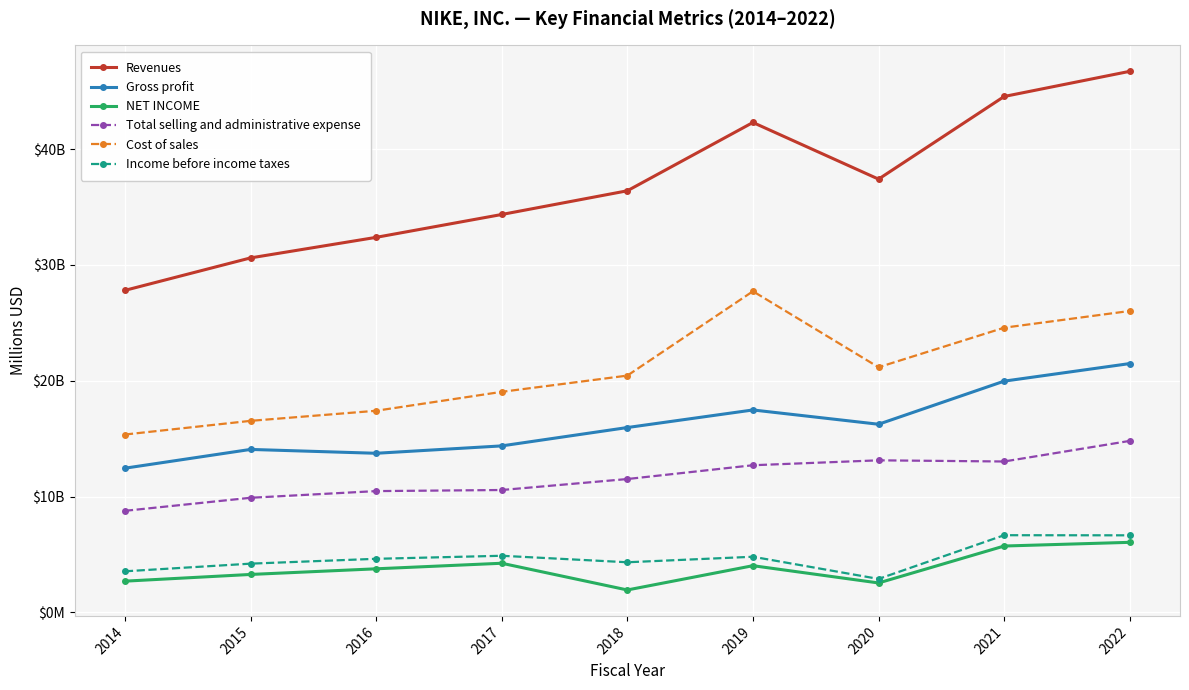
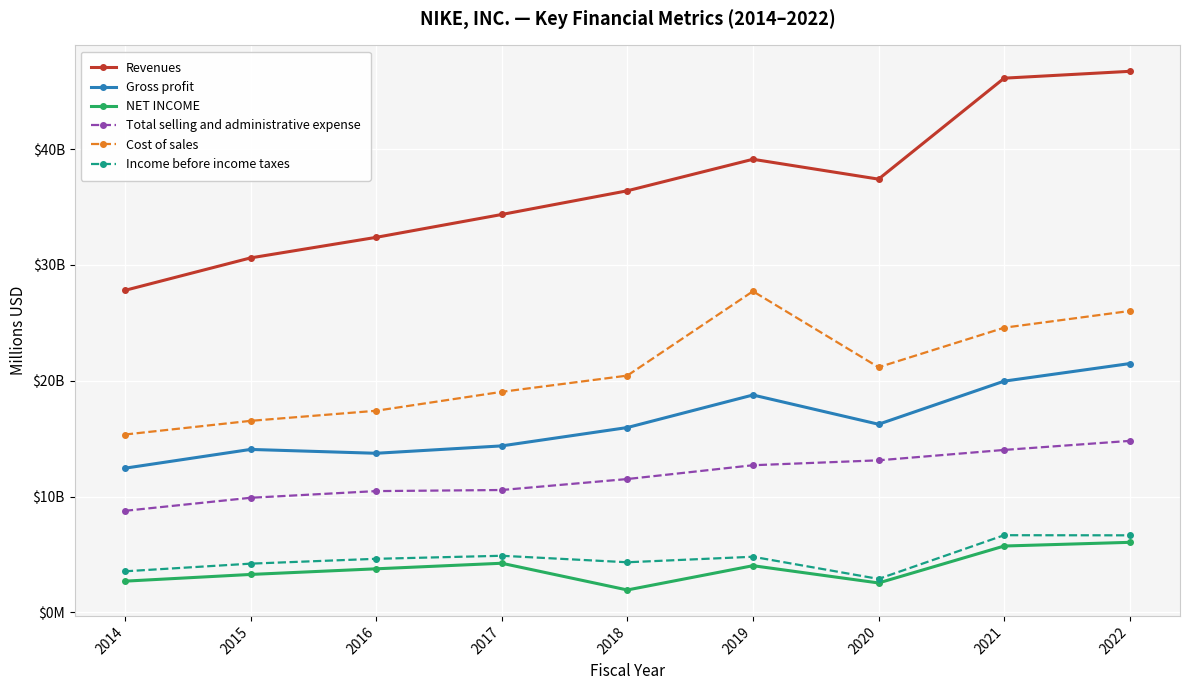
Revenues, 2019: $42300000000 -> $39100000000
Gross profit, 2019: $17500000000 -> $18800000000
Revenues, 2021: $44500000000 -> $46100000000
Total selling and administrative expense, 2021: $13000000000 -> $14000000000
